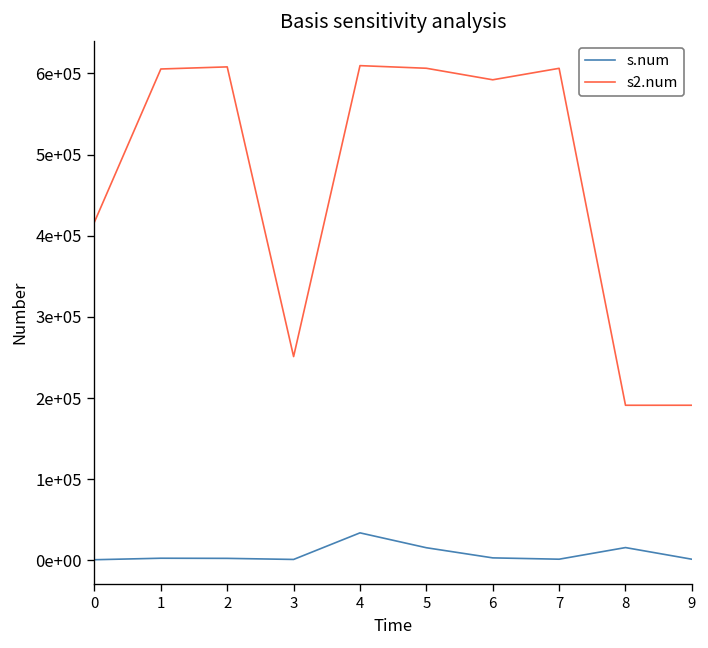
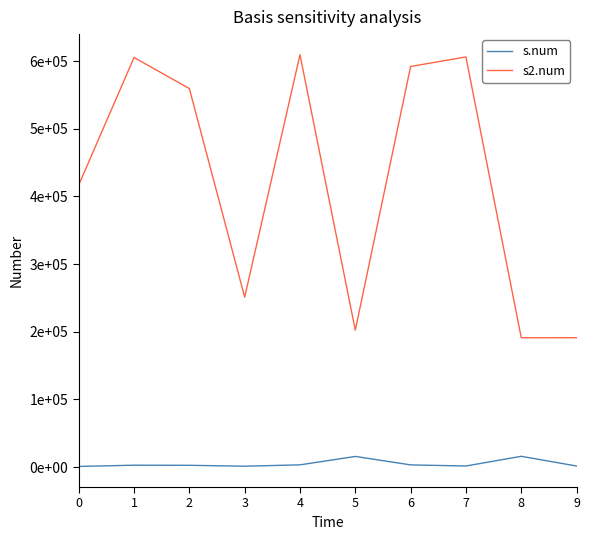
s2.num, 2: 610000 -> 560000
s.num, 4: 30000 -> 0
s2.num, 5: 610000 -> 200000
